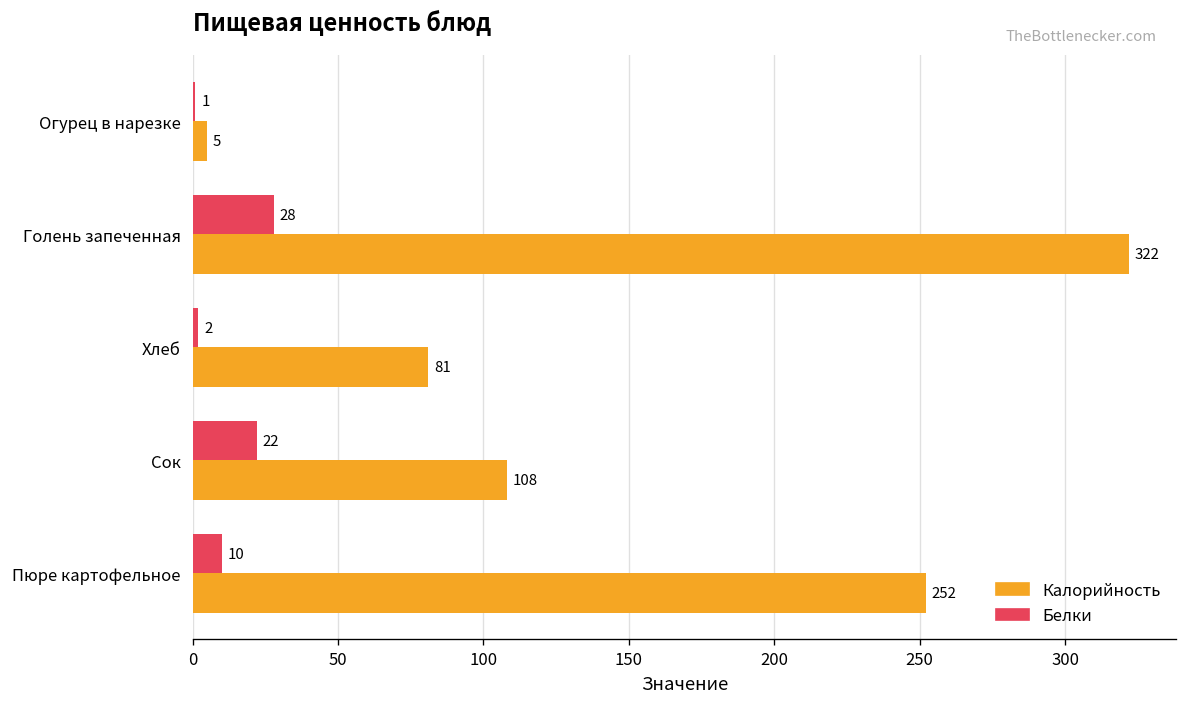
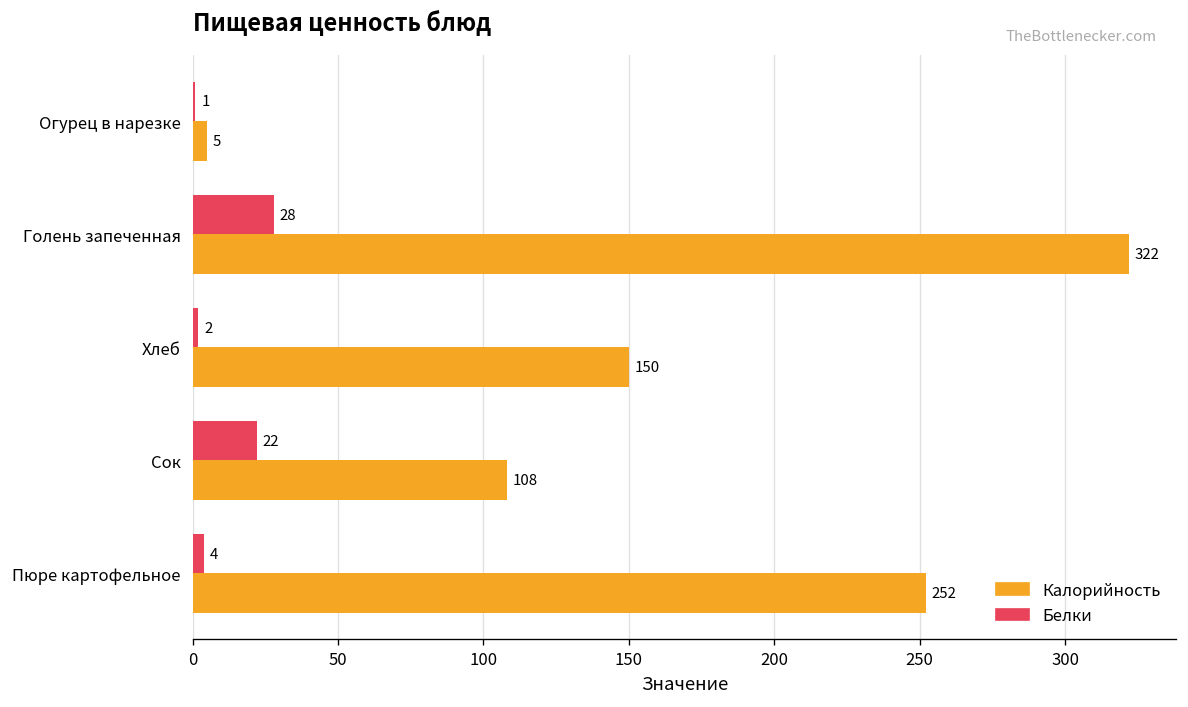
Калорийность, Хлеб: 81 -> 150
Белки, Пюре картофельное: 10 -> 4
